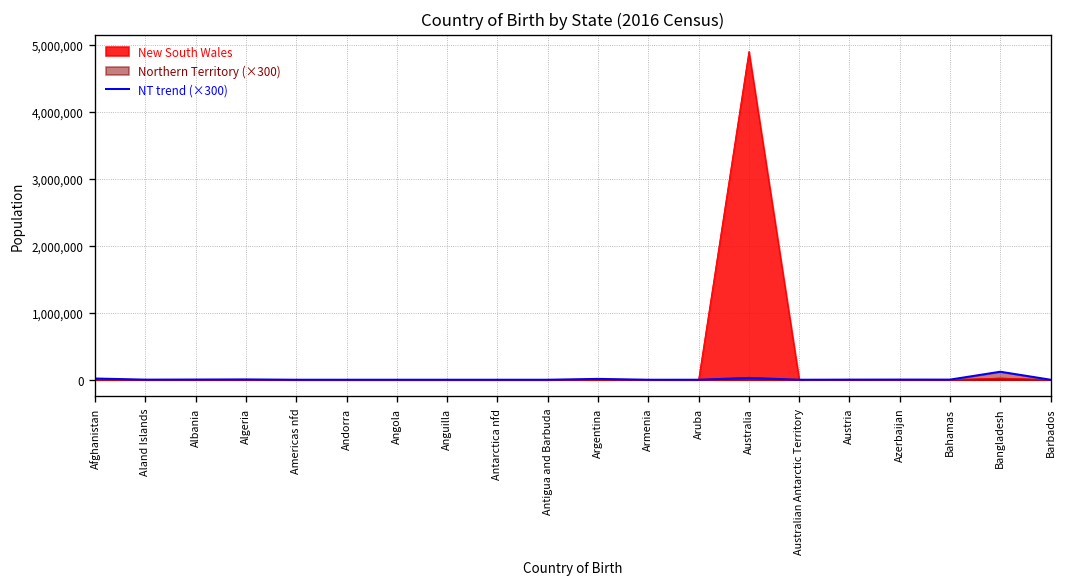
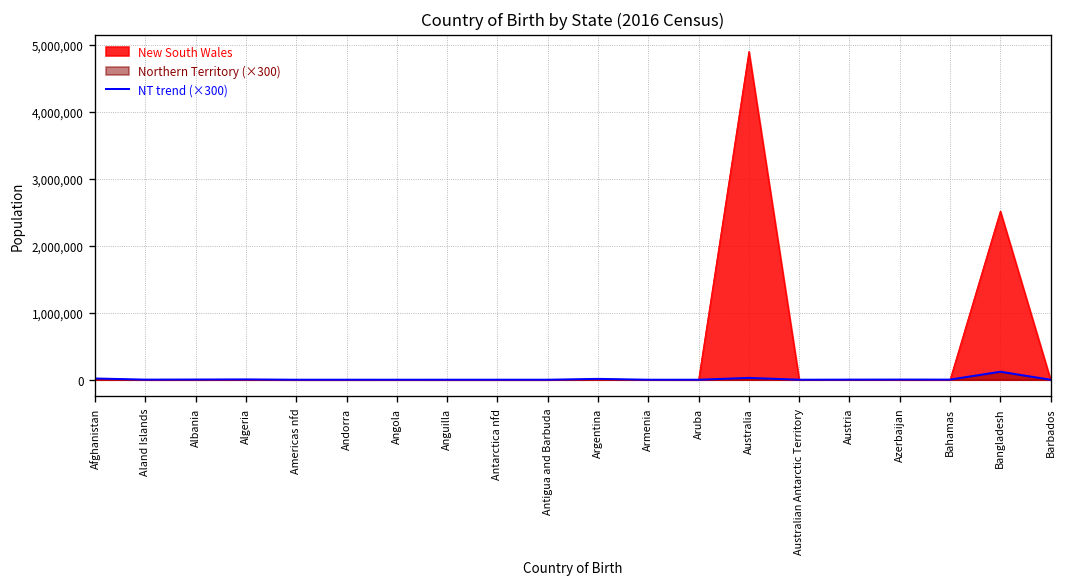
New South Wales, Bangladesh: 0 -> 2,500,000
